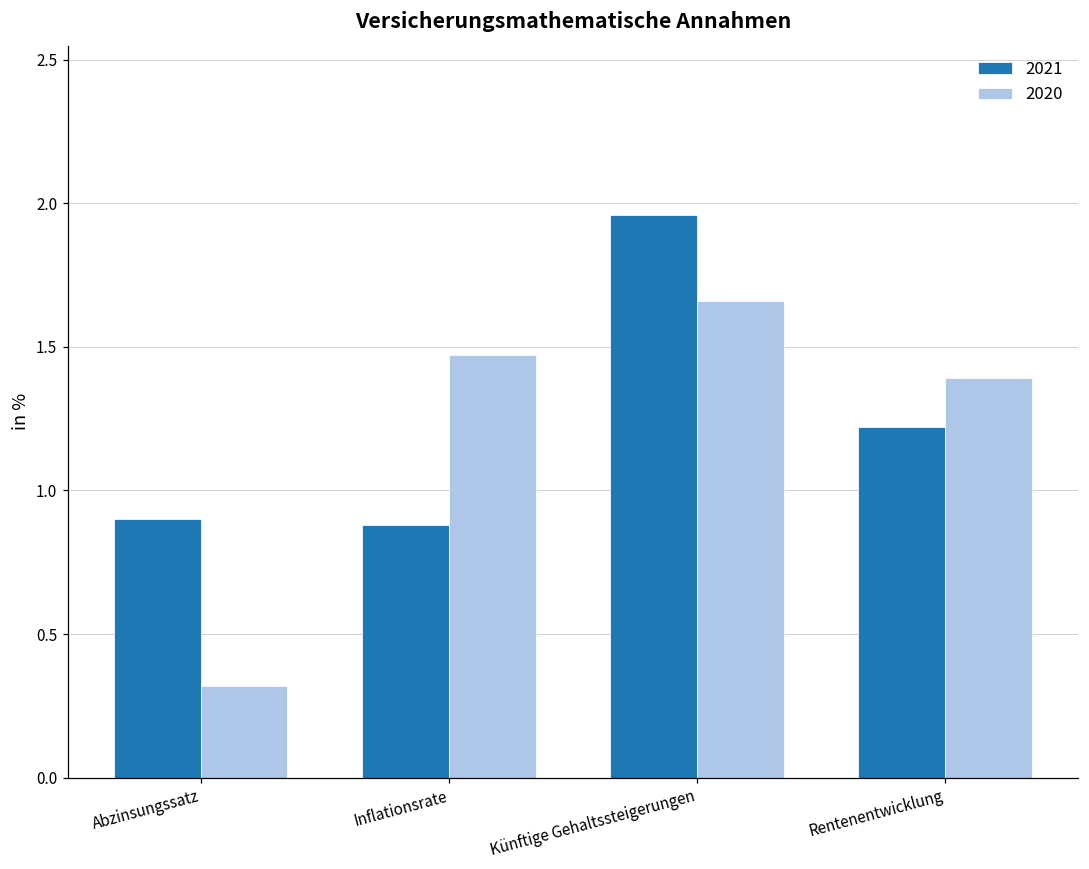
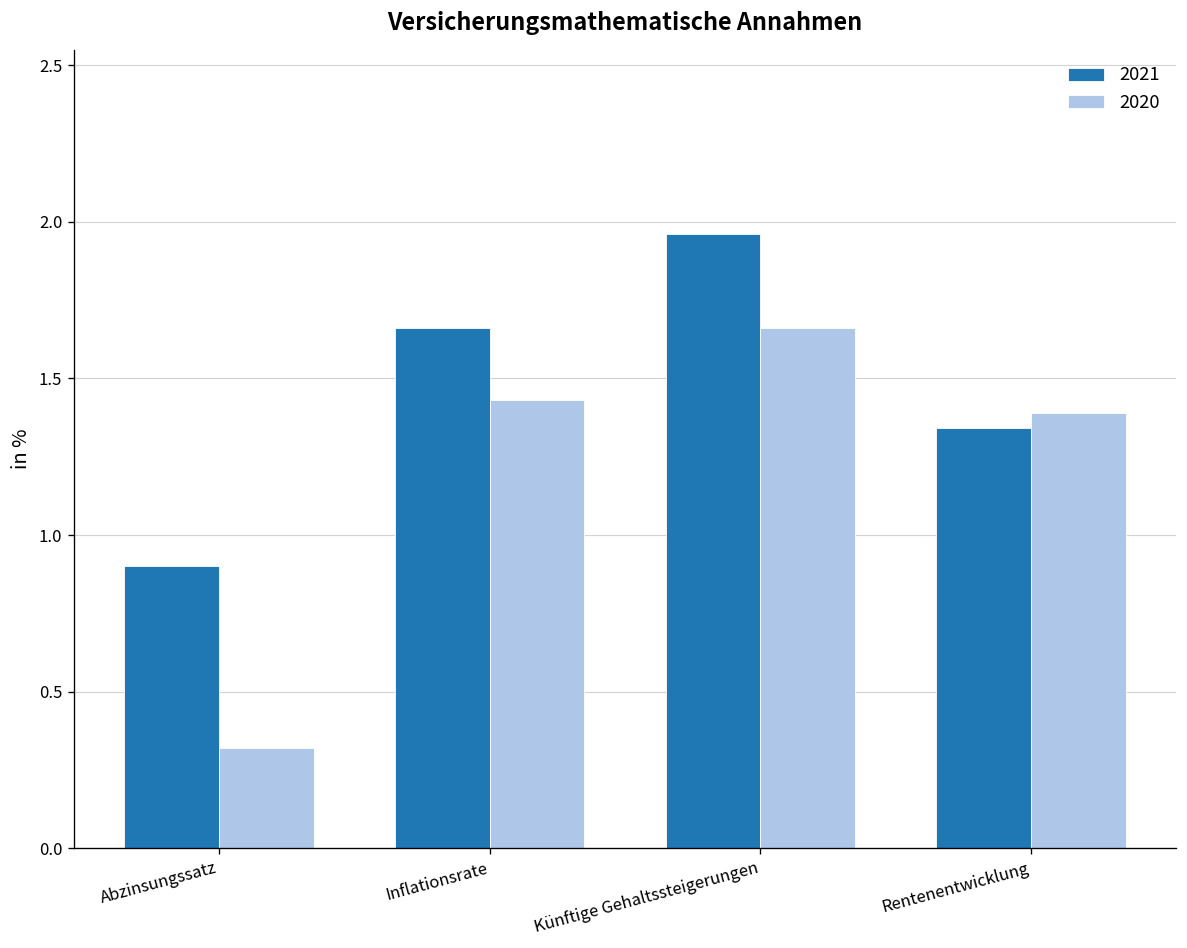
2021, Inflationsrate: 0.88 -> 1.66
2020, Inflationsrate: 1.47 -> 1.43
2021, Rentenentwicklung: 1.22 -> 1.34
